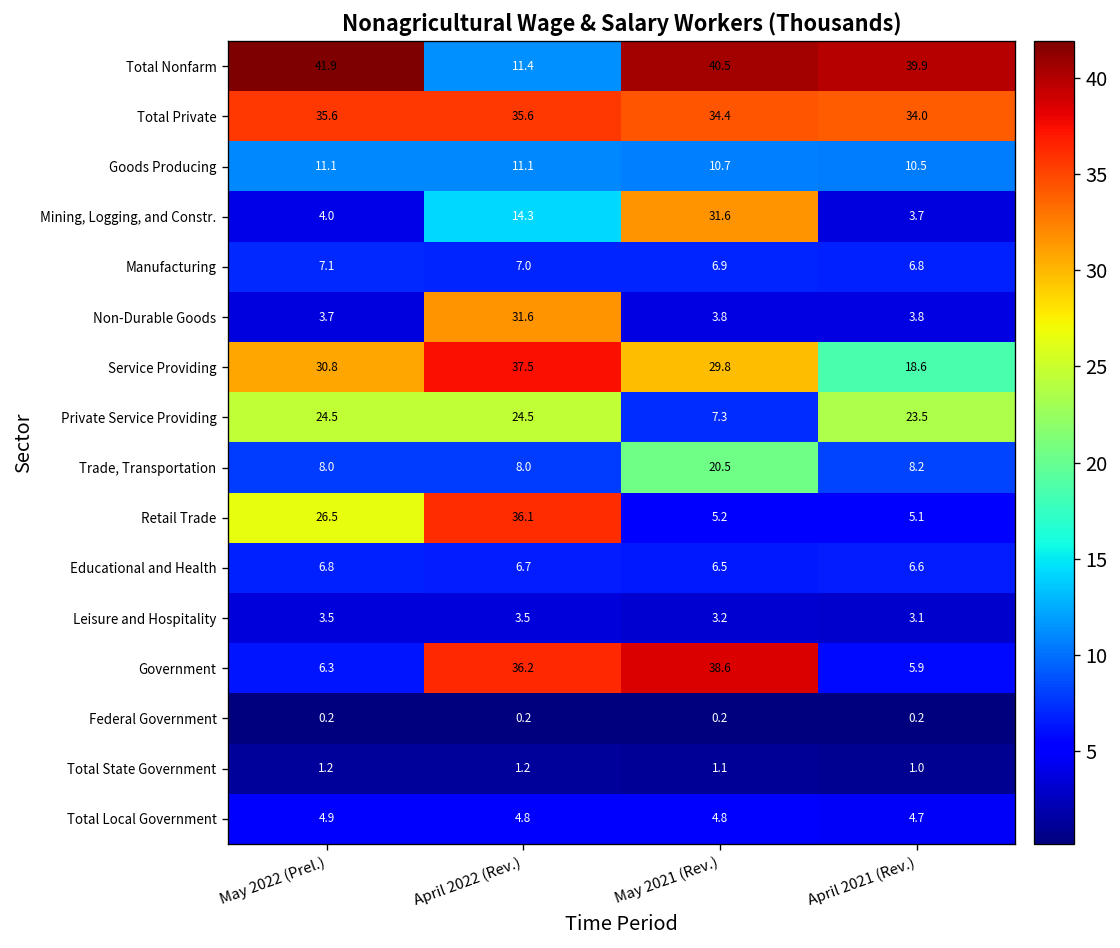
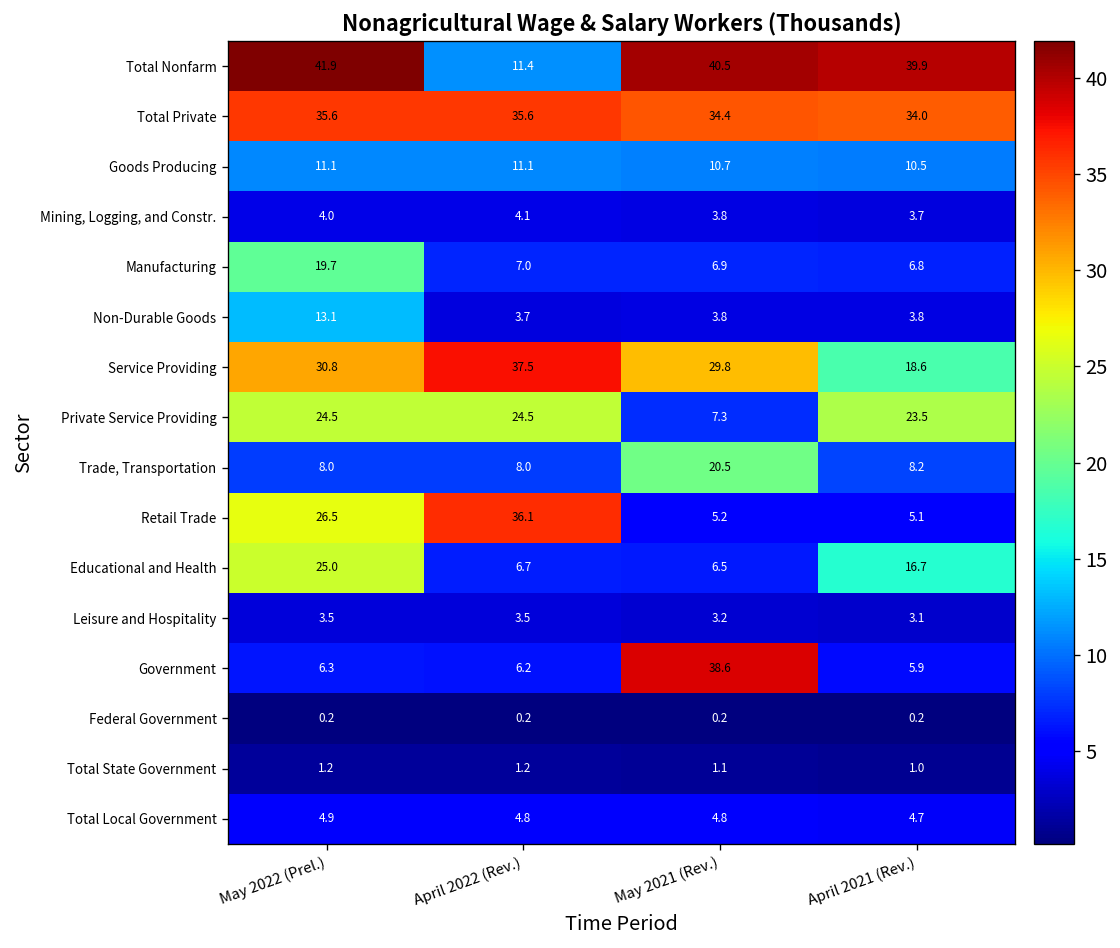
Mining, Logging, and Constr., April 2022 (Rev.): 14.3 -> 4.1
Mining, Logging, and Constr., May 2021 (Rev.): 31.6 -> 3.8
Manufacturing, May 2022 (Prel.): 7.1 -> 19.7
Non-Durable Goods, May 2022 (Prel.): 3.7 -> 13.1
Non-Durable Goods, April 2022 (Rev.): 31.6 -> 3.7
Educational and Health, May 2022 (Prel.): 6.8 -> 25.0
Educational and Health, April 2021 (Rev.): 6.6 -> 16.7
Government, April 2022 (Rev.): 36.2 -> 6.2
